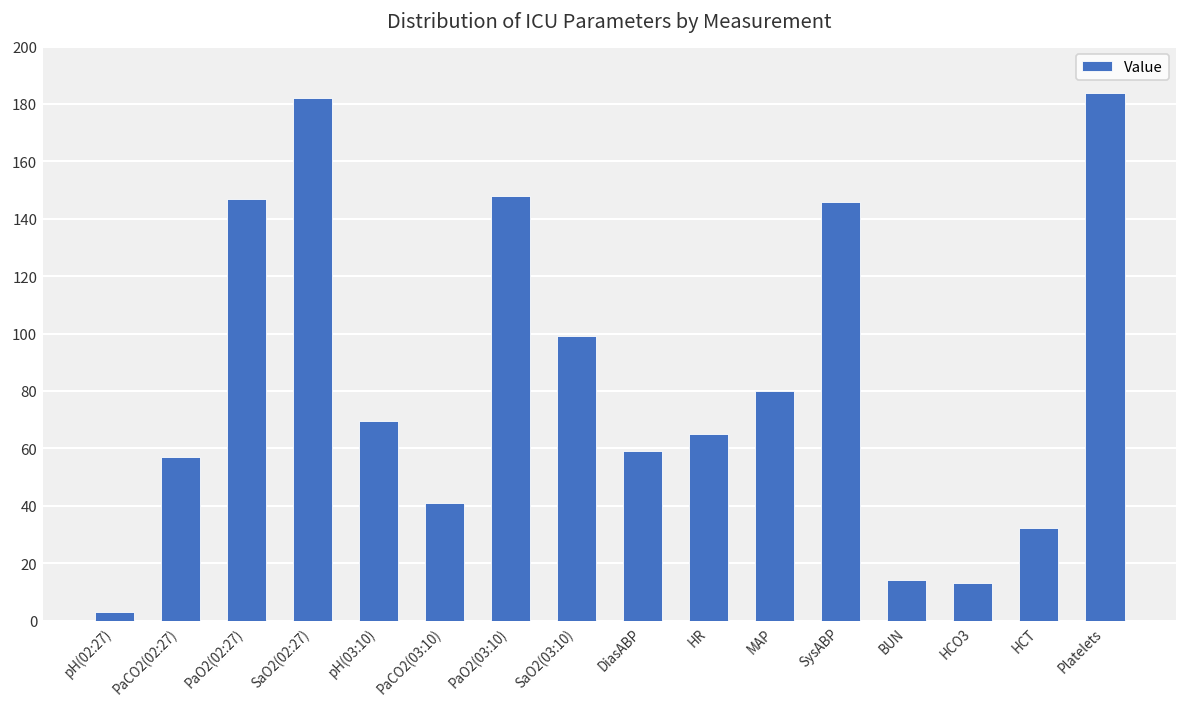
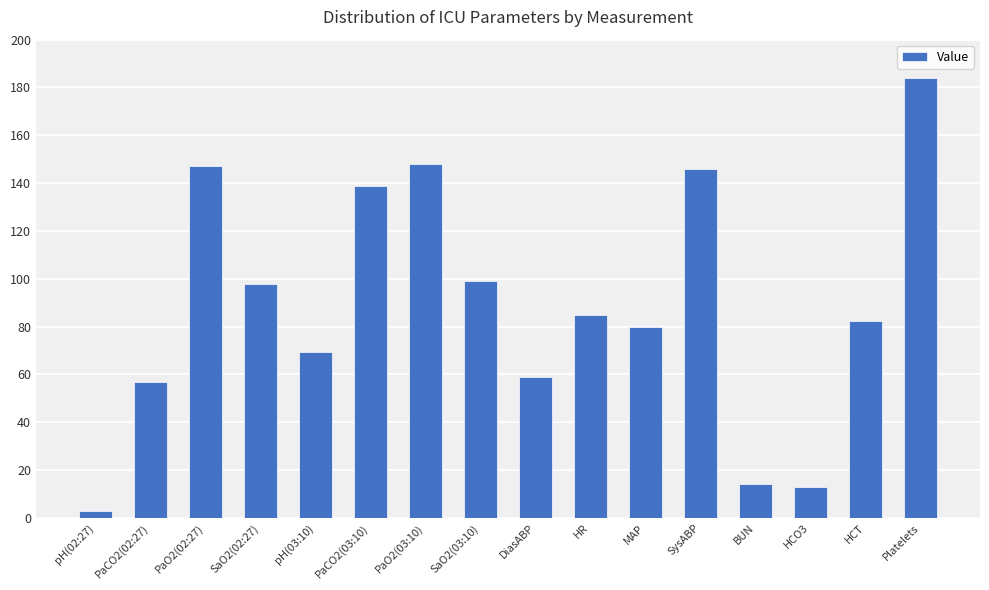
SaO2(02:27): 182 -> 98
PaCO2(03:10): 41 -> 139
HR: 65 -> 85
HCT: 32 -> 82
